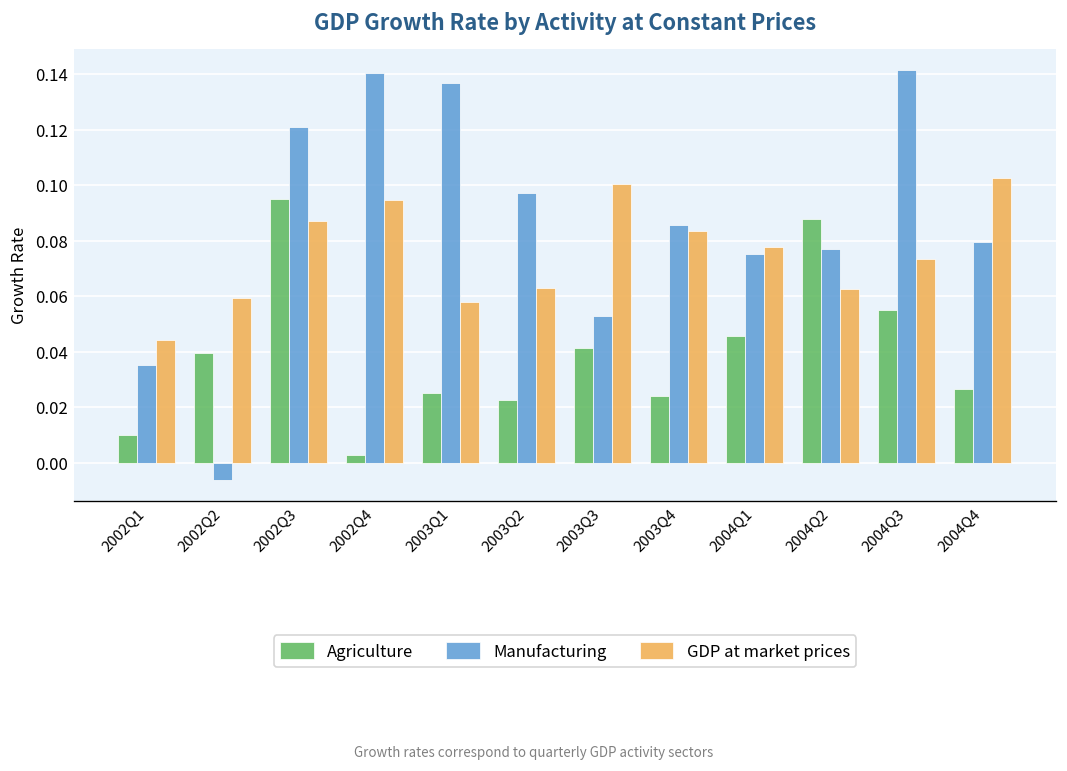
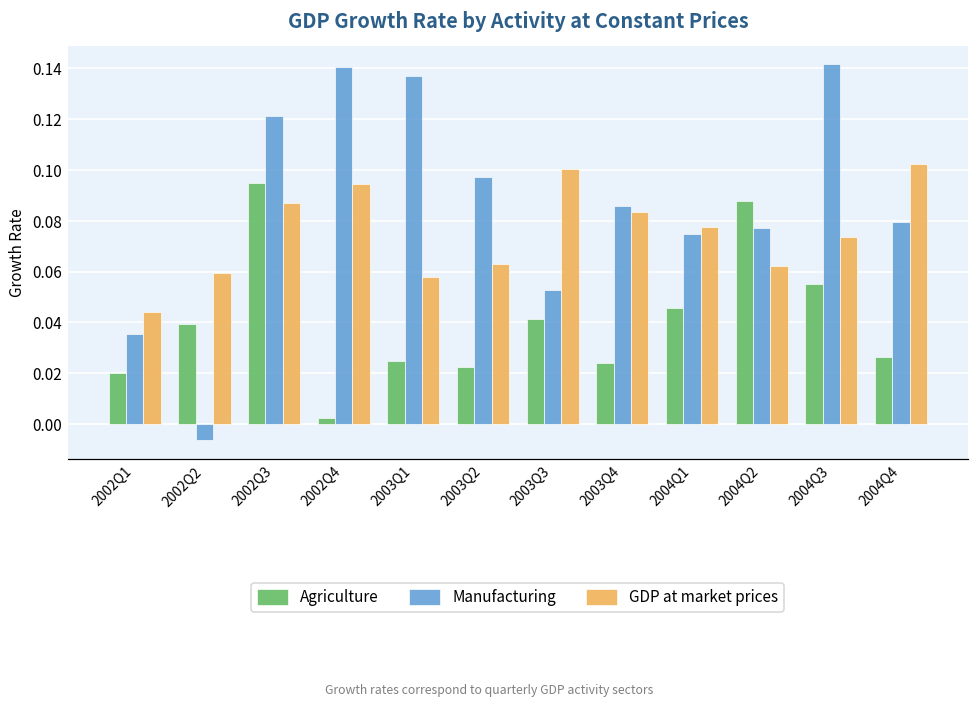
Agriculture, 2002Q1: 0.010 -> 0.020
